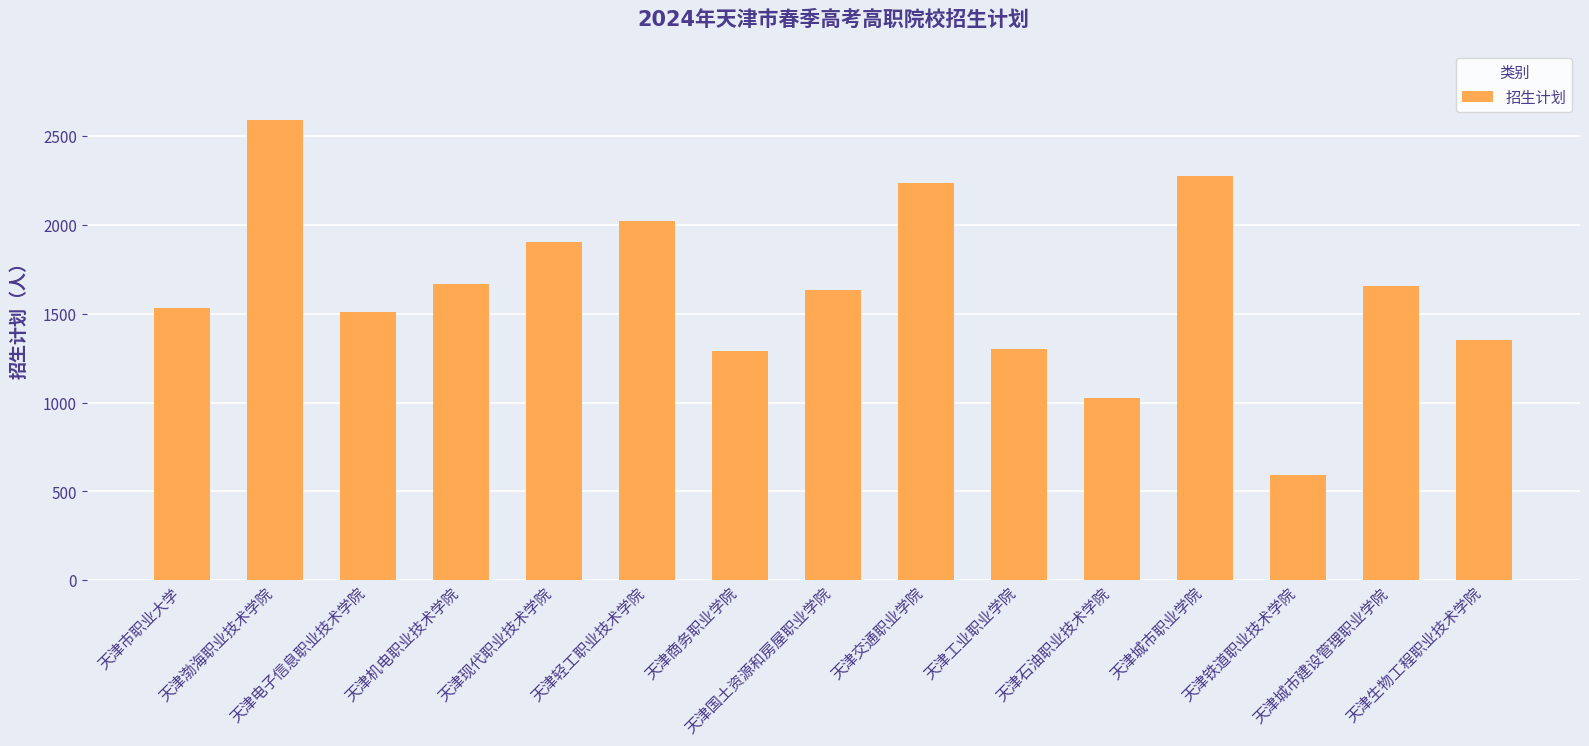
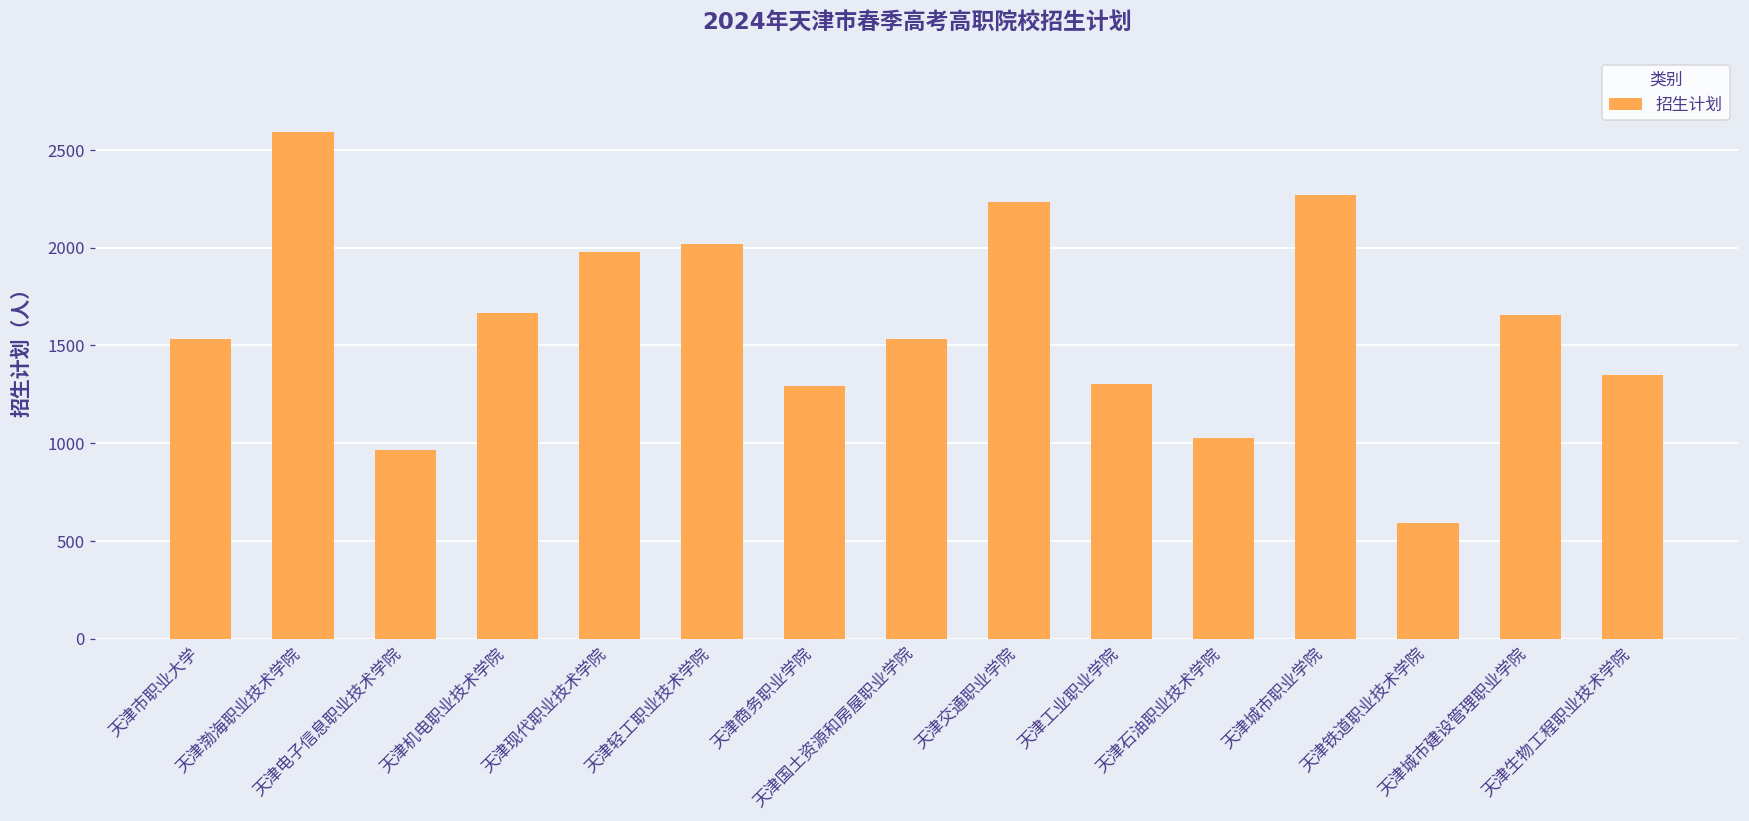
天津电子信息职业技术学院: 1510 -> 970
天津现代职业技术学院: 1900 -> 1980
天津国土资源和房屋职业学院: 1630 -> 1530
